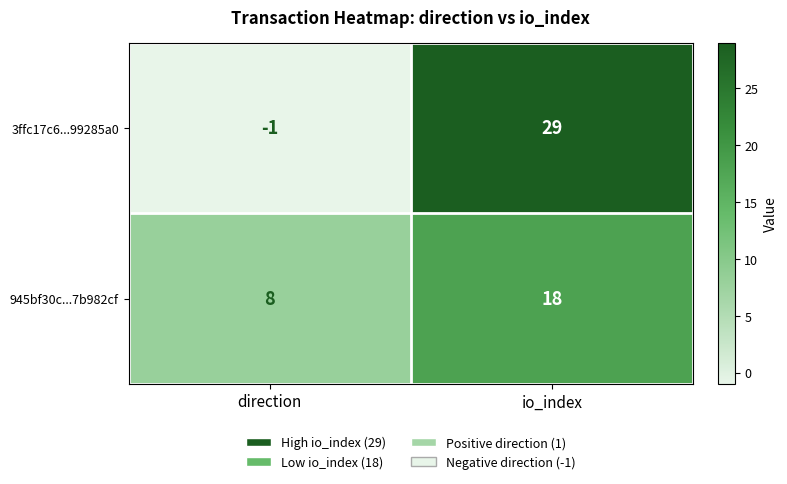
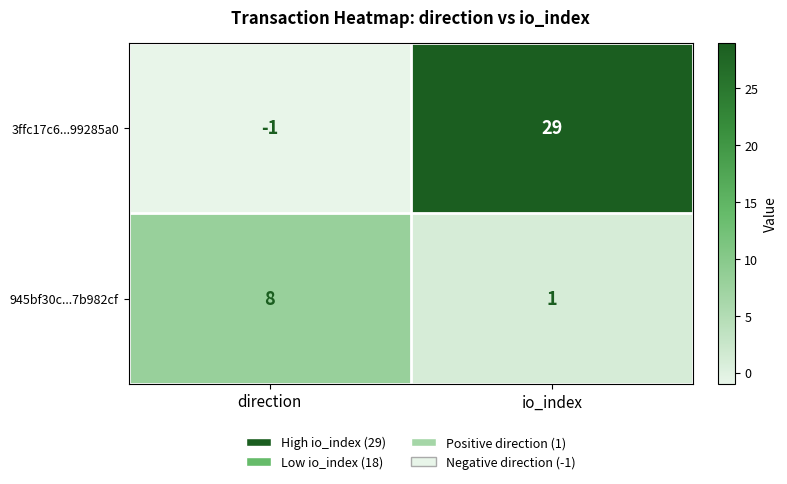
945bf30c...7b982cf, io_index: 18 -> 1
